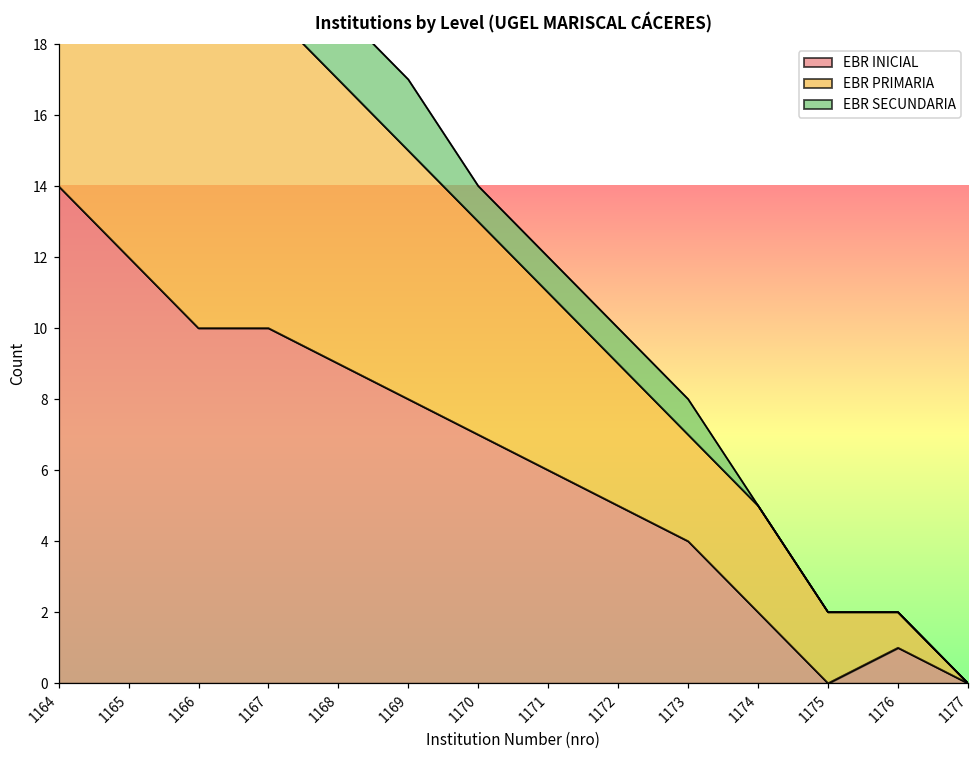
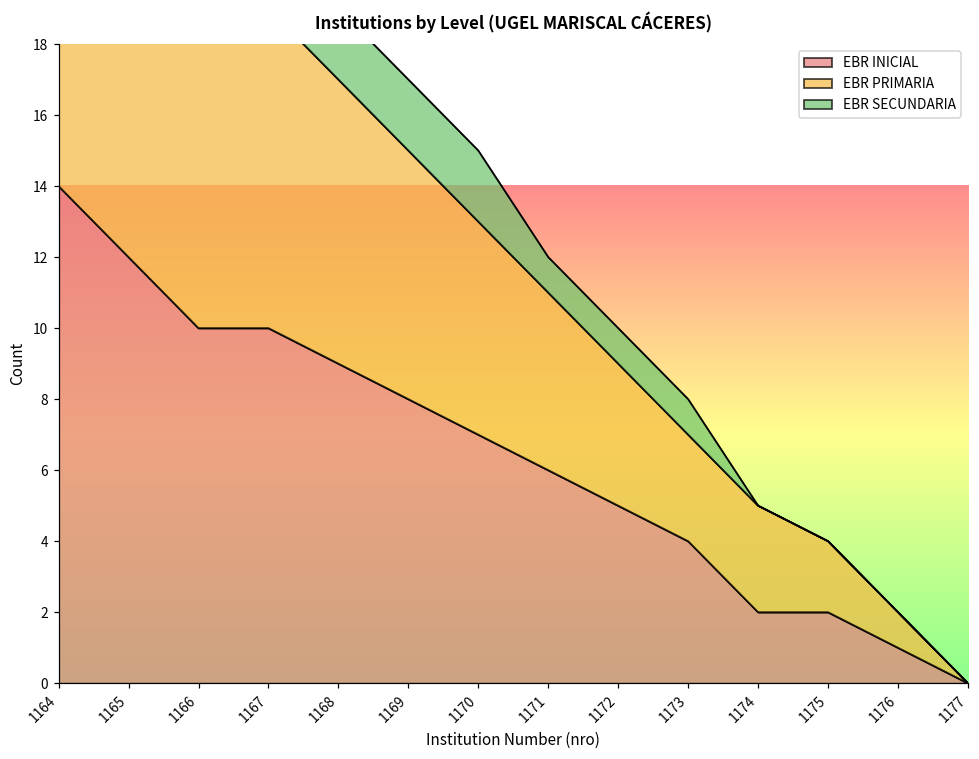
EBR SECUNDARIA, 1170: 1 -> 2
EBR INICIAL, 1175: 0 -> 2
